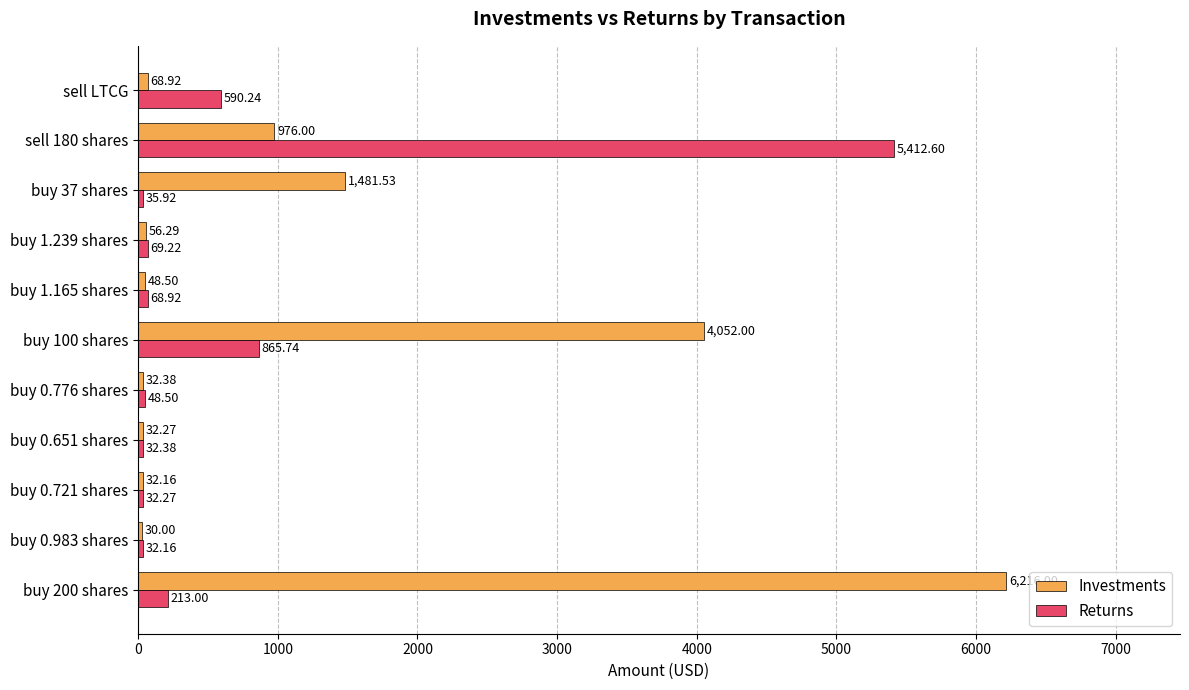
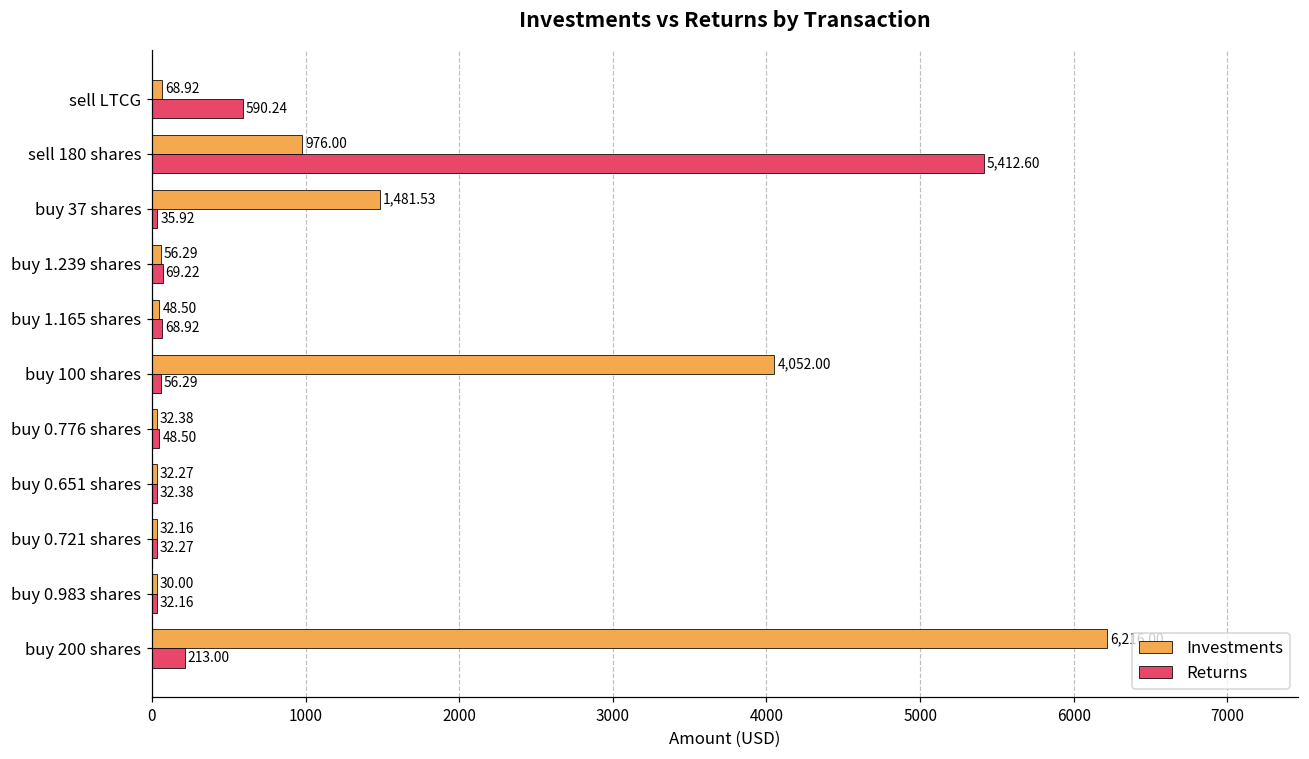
Returns, buy 100 shares: 865.74 -> 56.29
